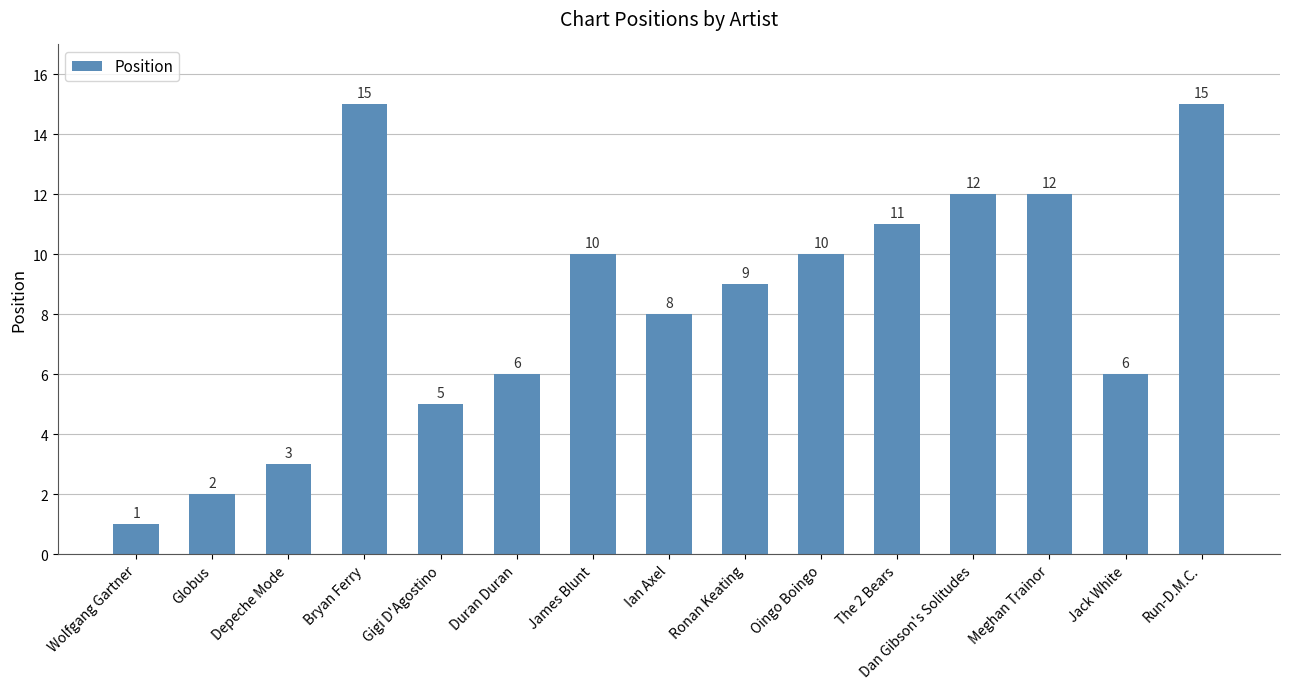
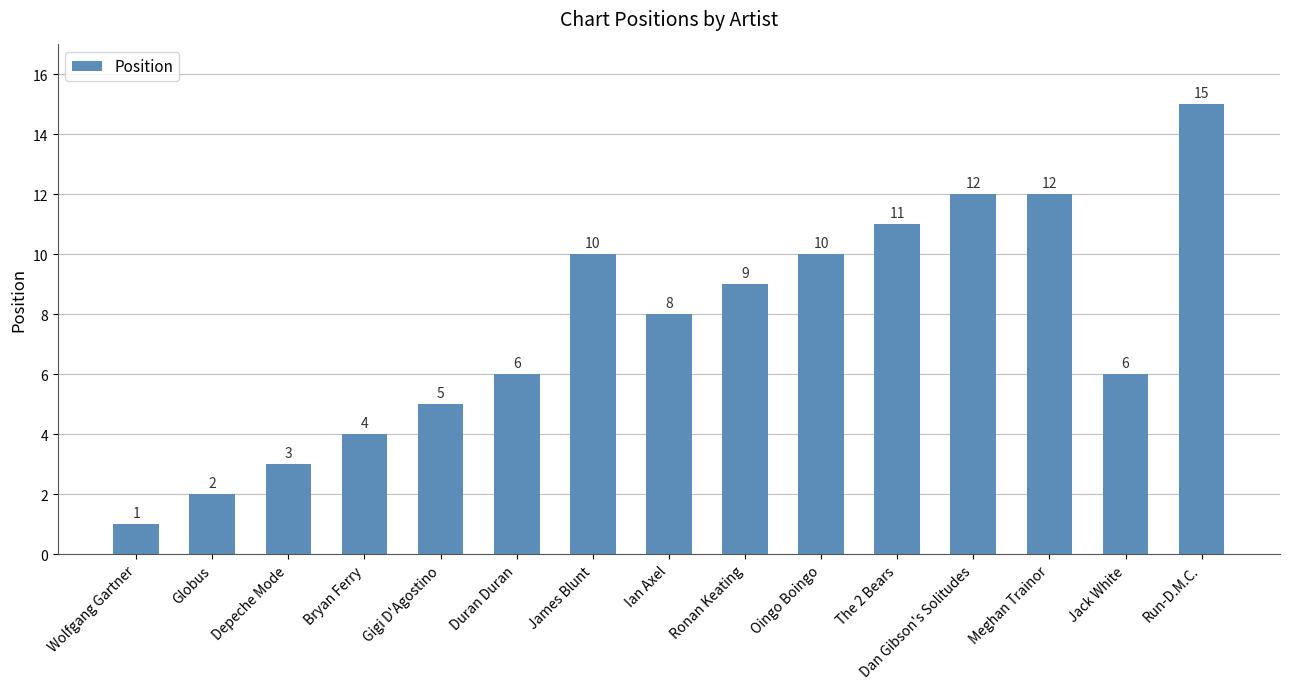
Bryan Ferry: 15 -> 4
